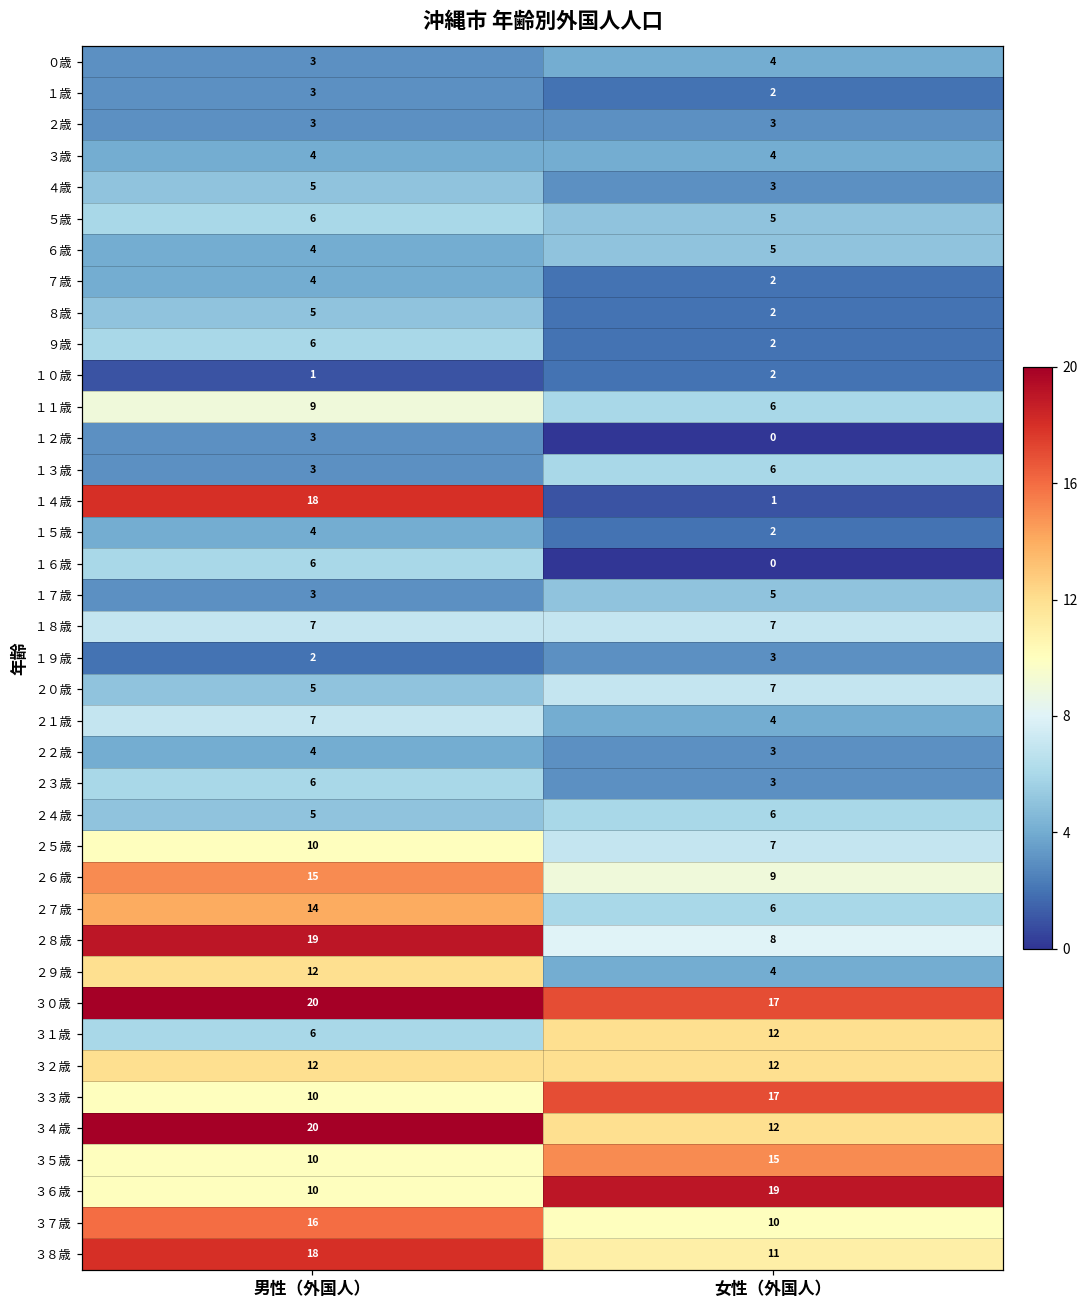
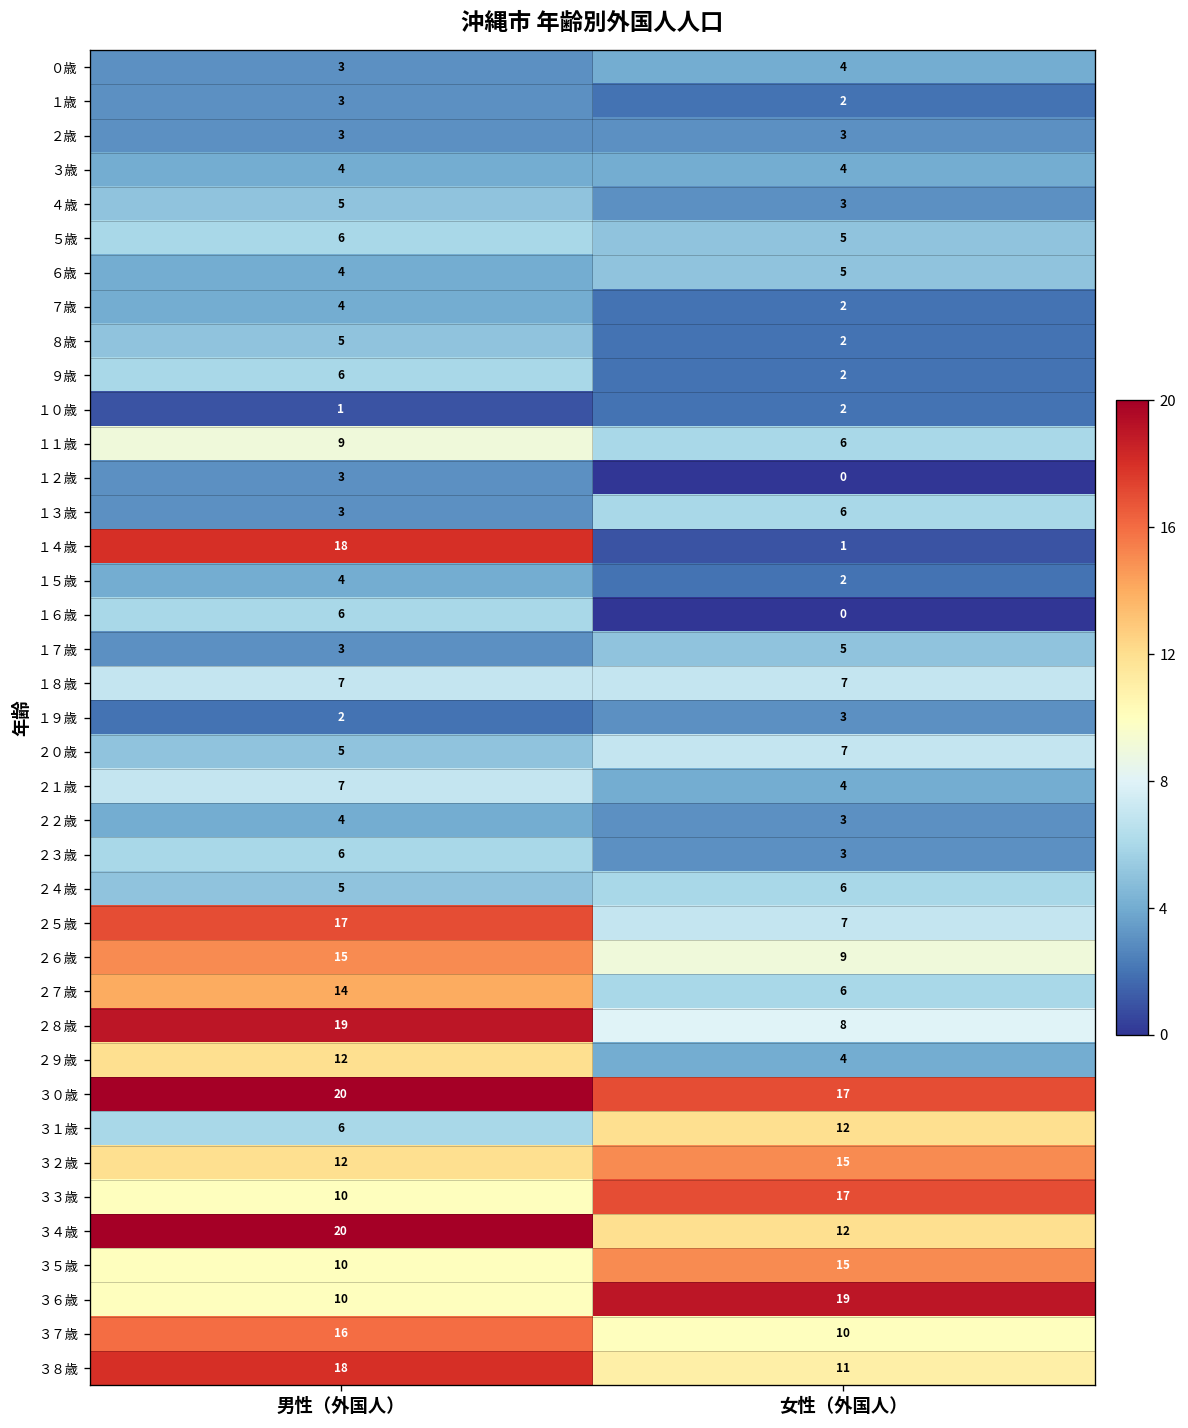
２５歳, 男性（外国人）: 10 -> 17
３２歳, 女性（外国人）: 12 -> 15
